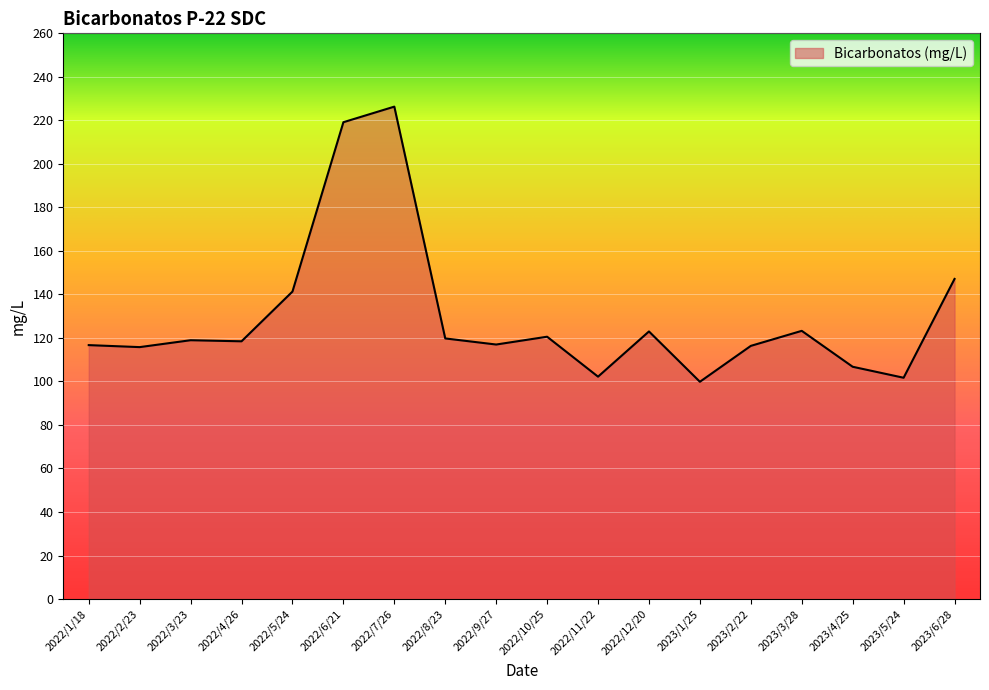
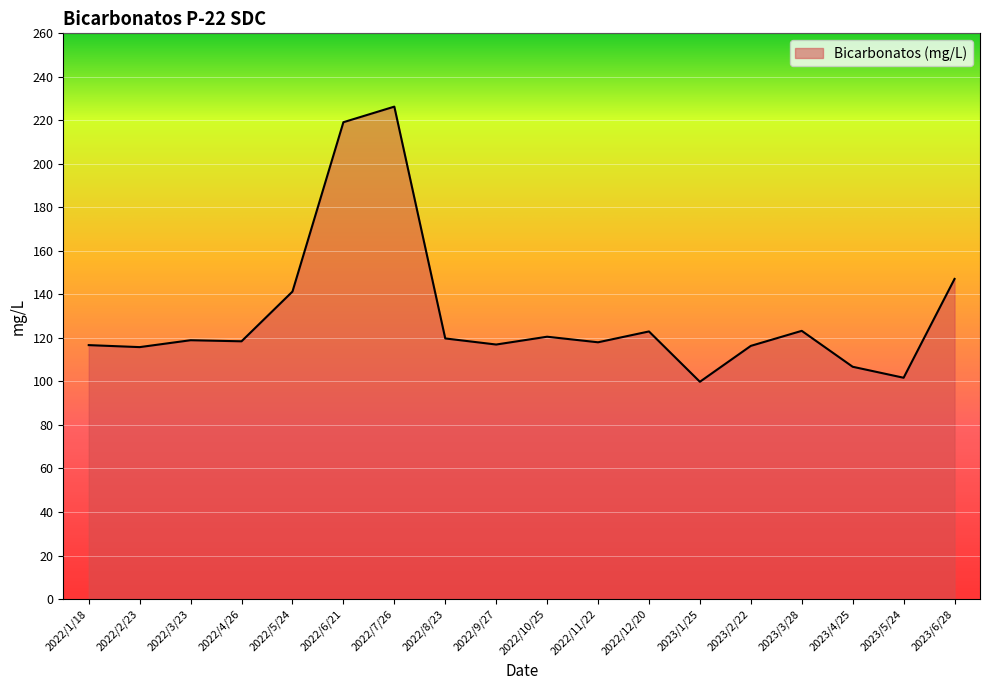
2022/11/22: 102 -> 118
